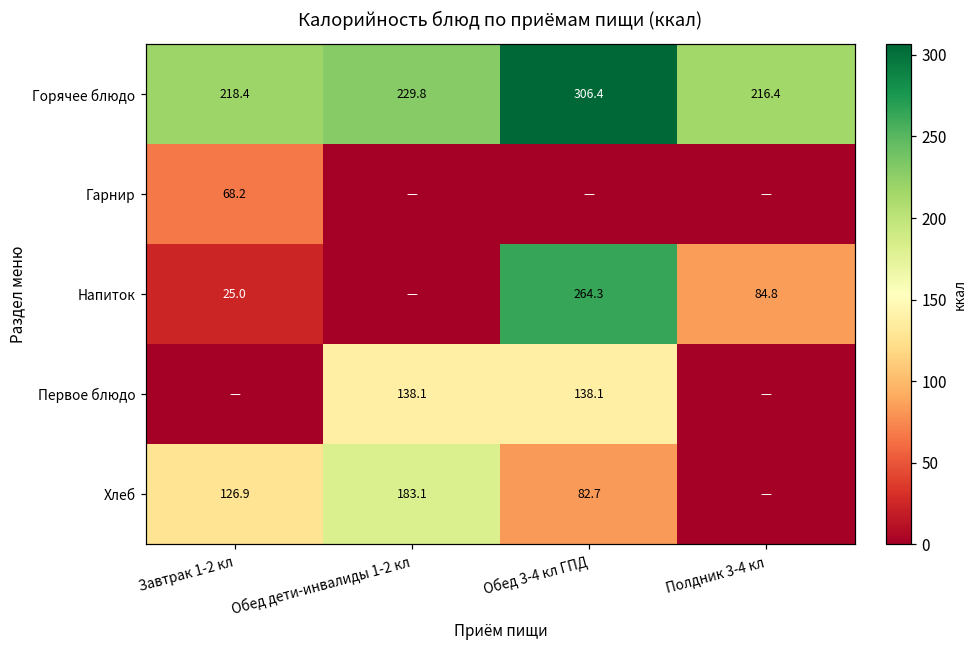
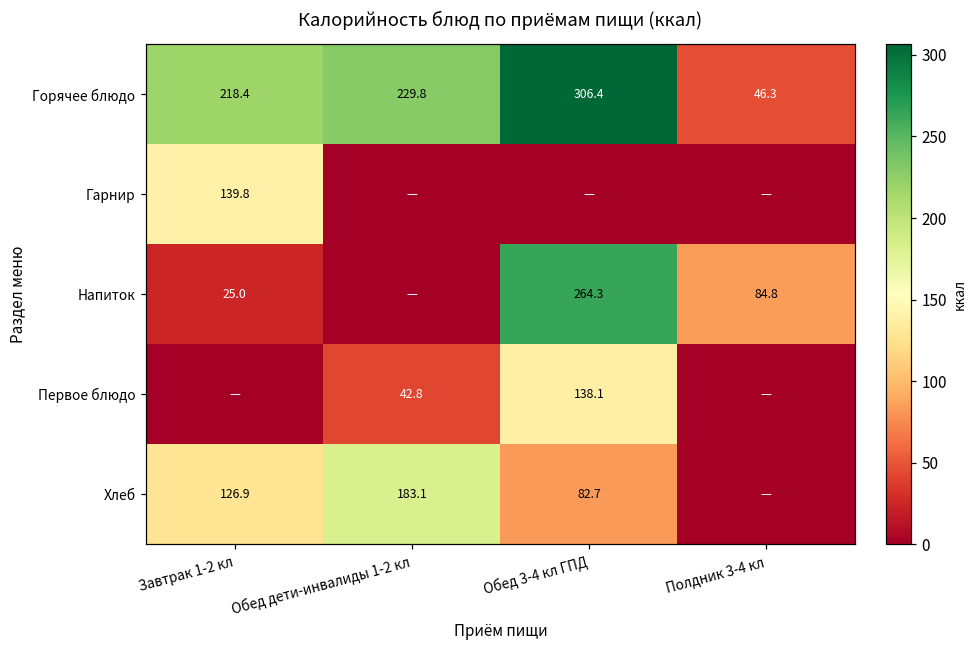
Горячее блюдо, Полдник 3-4 кл: 216.4 -> 46.3
Гарнир, Завтрак 1-2 кл: 68.2 -> 139.8
Первое блюдо, Обед дети-инвалиды 1-2 кл: 138.1 -> 42.8
